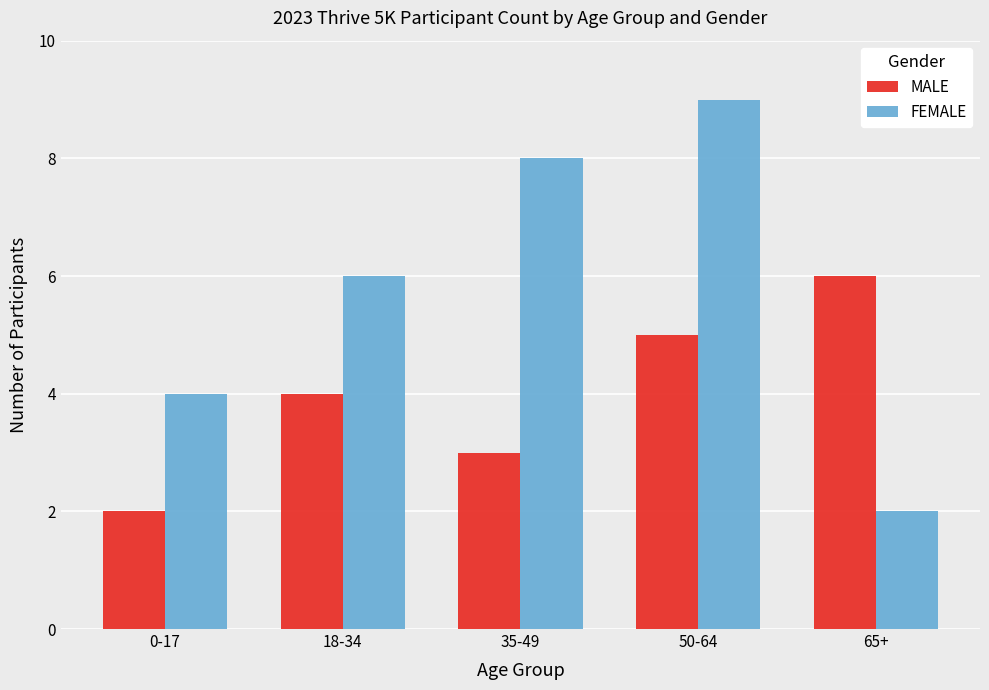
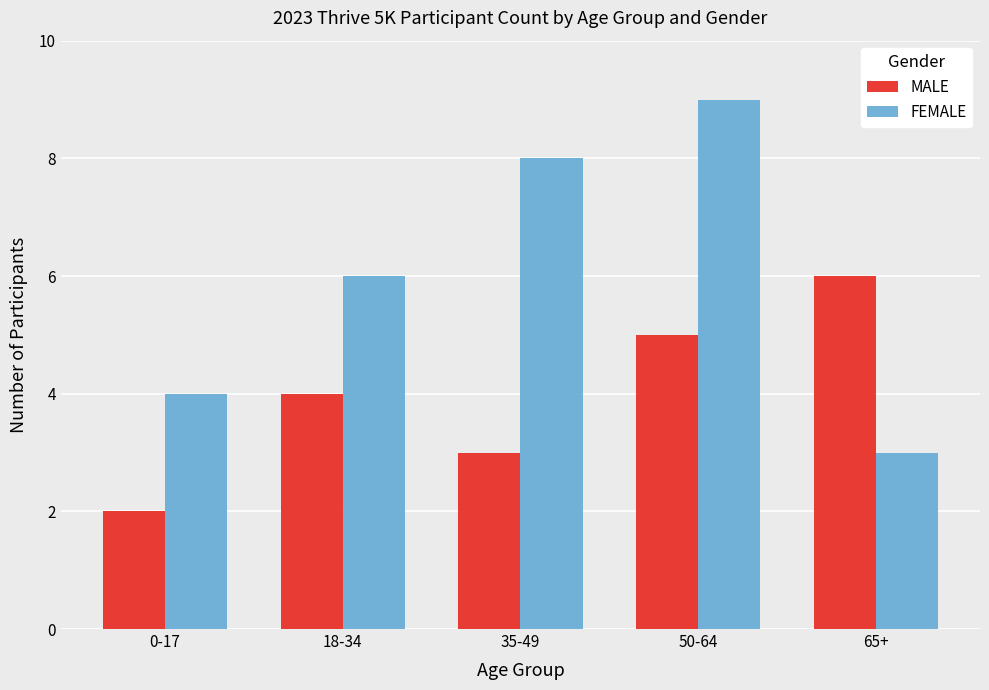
FEMALE, 65+: 2 -> 3
